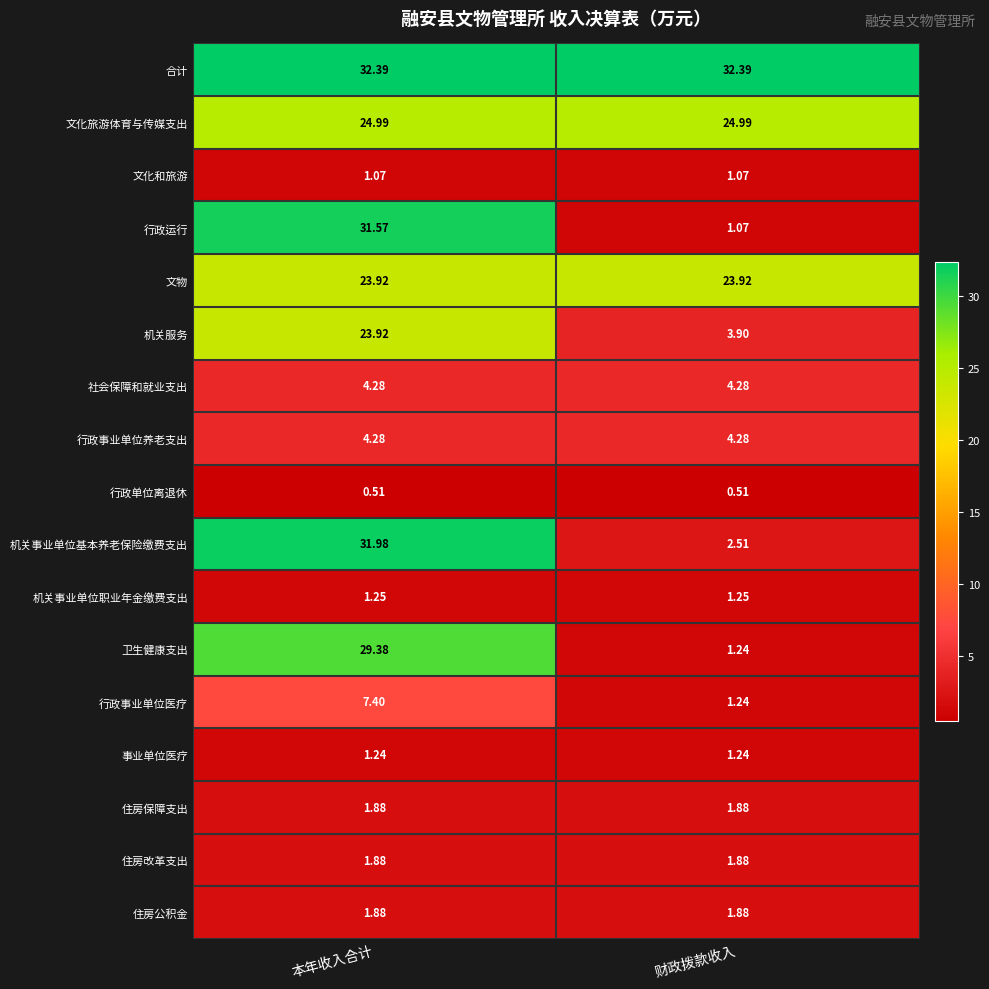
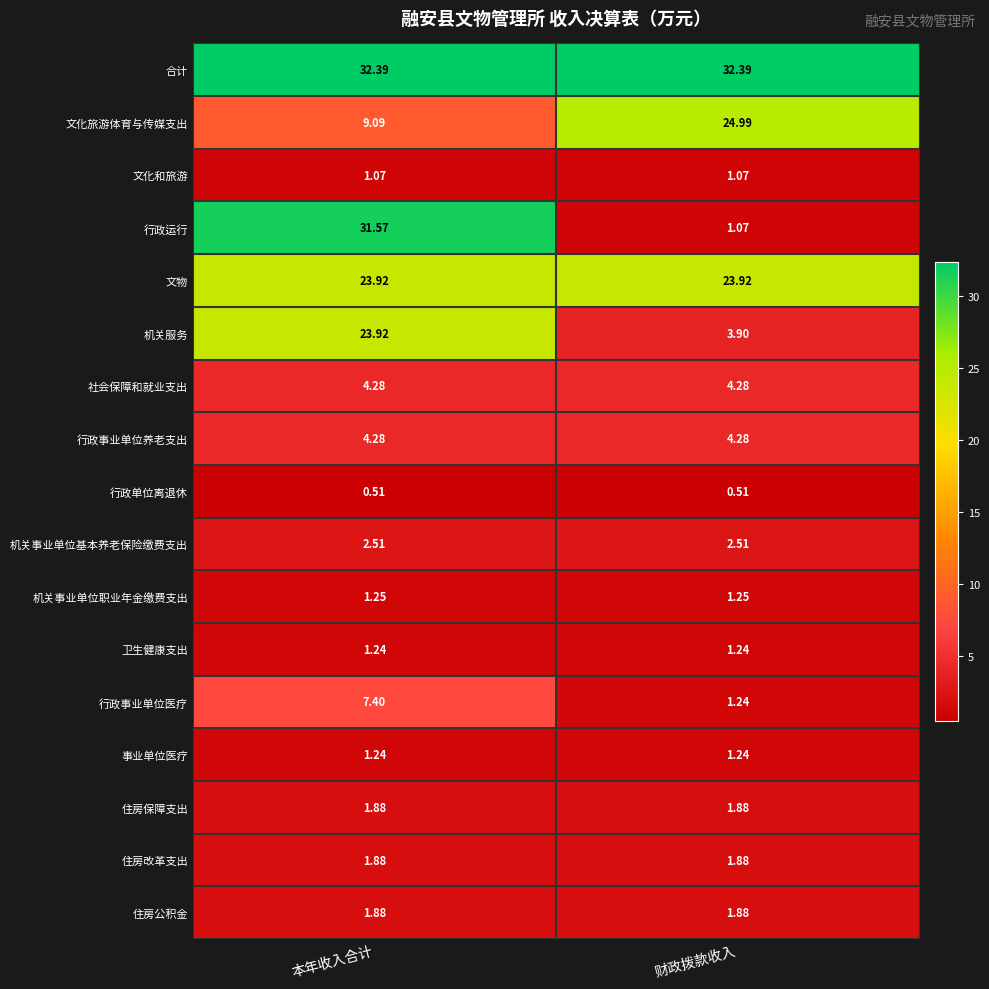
文化旅游体育与传媒支出, 本年收入合计: 24.99 -> 9.09
机关事业单位基本养老保险缴费支出, 本年收入合计: 31.98 -> 2.51
卫生健康支出, 本年收入合计: 29.38 -> 1.24
